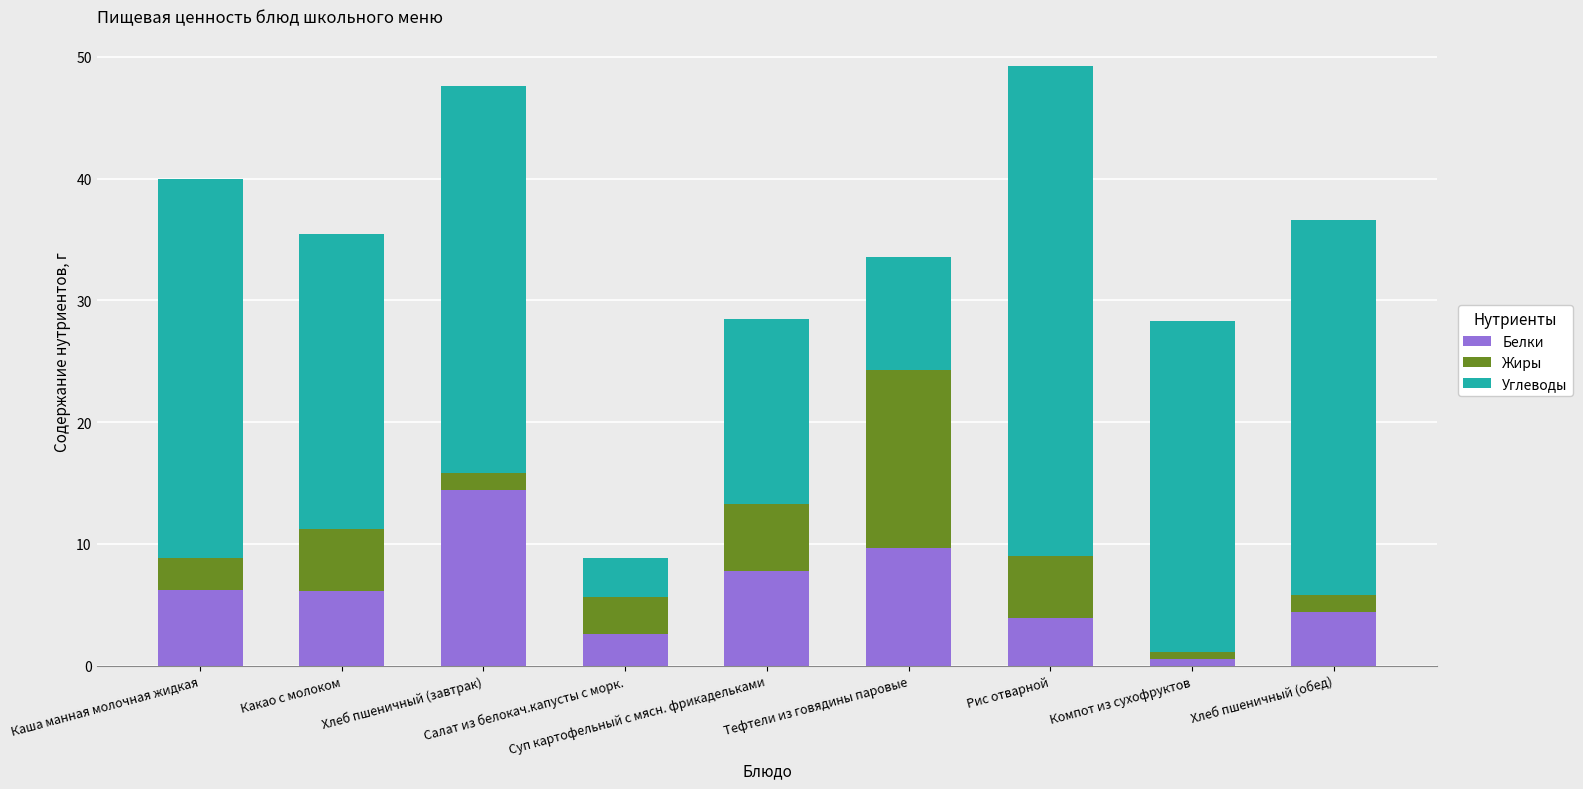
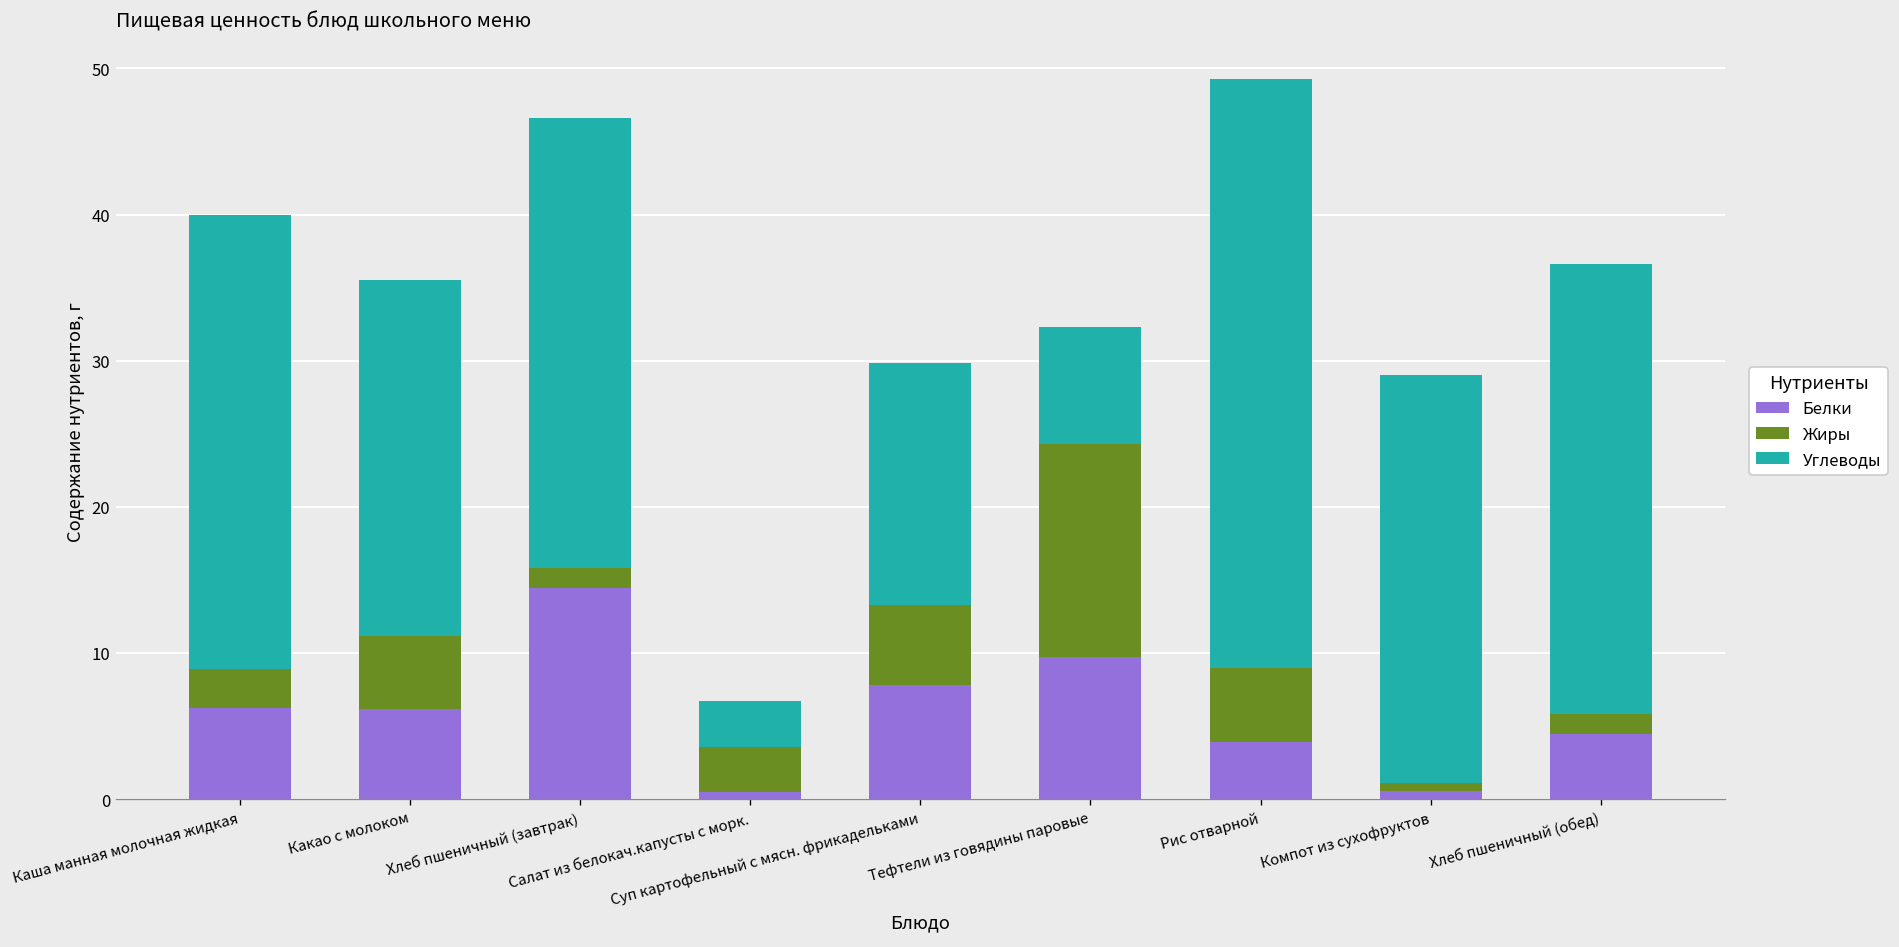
Углеводы, Хлеб пшеничный (завтрак): 31.8 -> 30.8
Белки, Салат из белокач.капусты с морк.: 2.6 -> 0.5
Углеводы, Суп картофельный с мясн. фрикадельками: 15.2 -> 16.6
Углеводы, Тефтели из говядины паровые: 9.3 -> 8.0
Углеводы, Компот из сухофруктов: 27.2 -> 27.9
